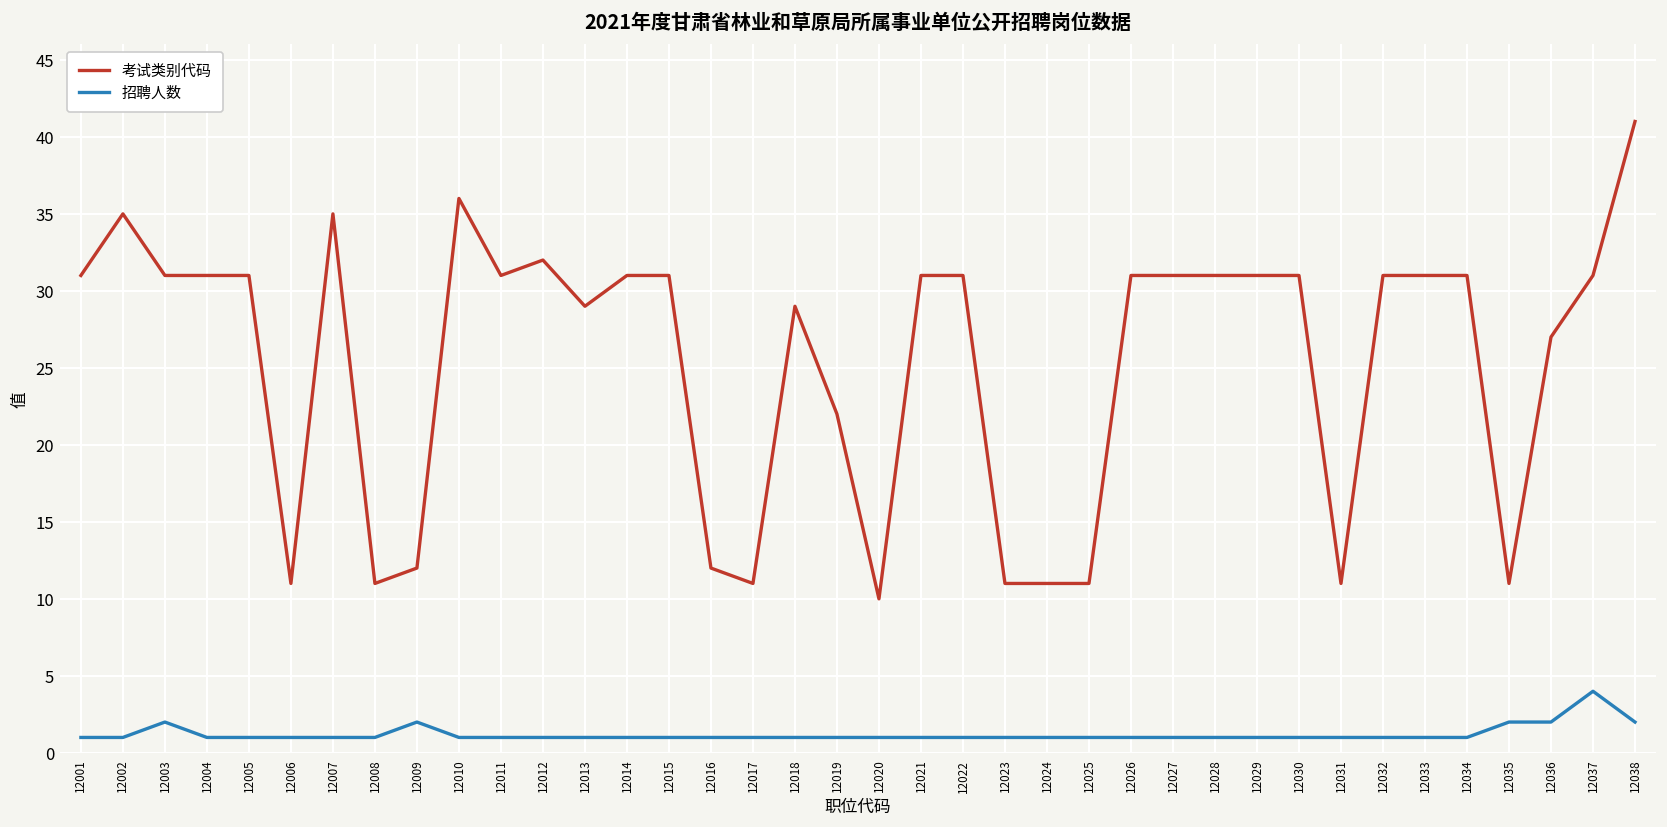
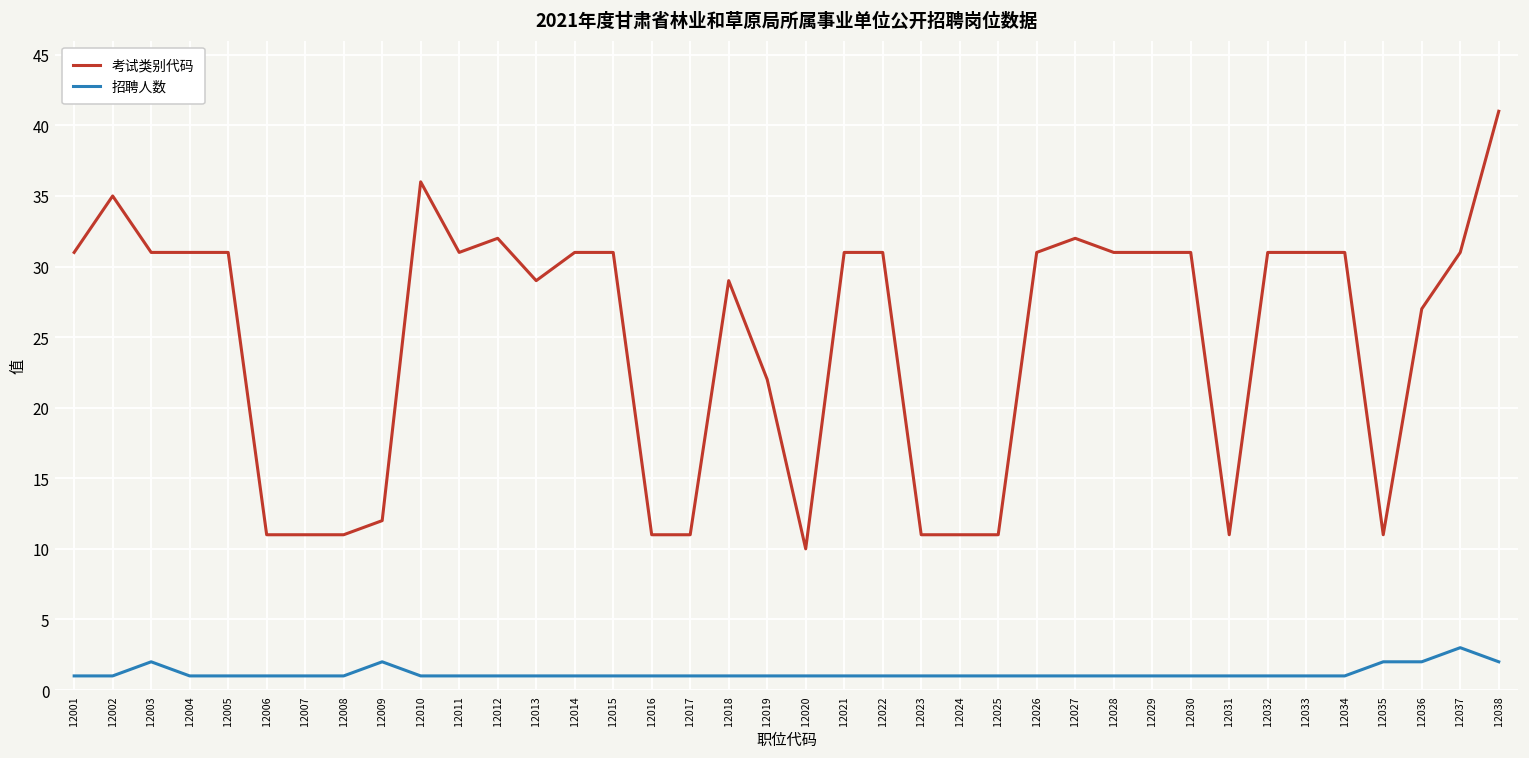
考试类别代码, 12007: 35 -> 11
考试类别代码, 12016: 12 -> 11
考试类别代码, 12027: 31 -> 32
招聘人数, 12037: 4 -> 3
